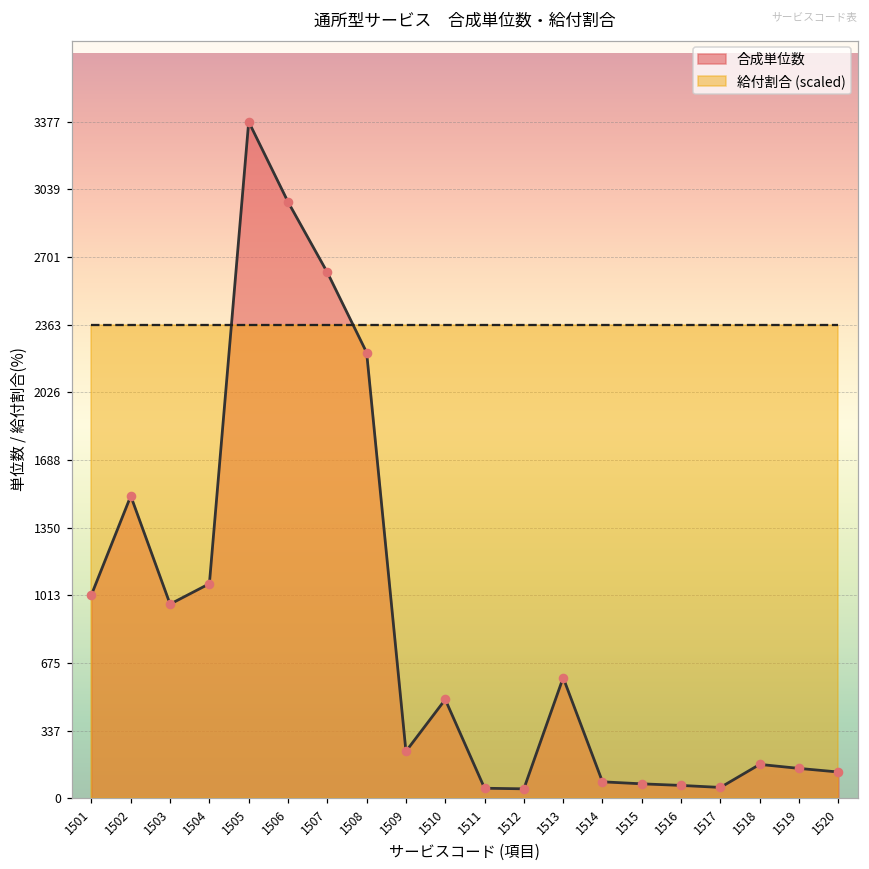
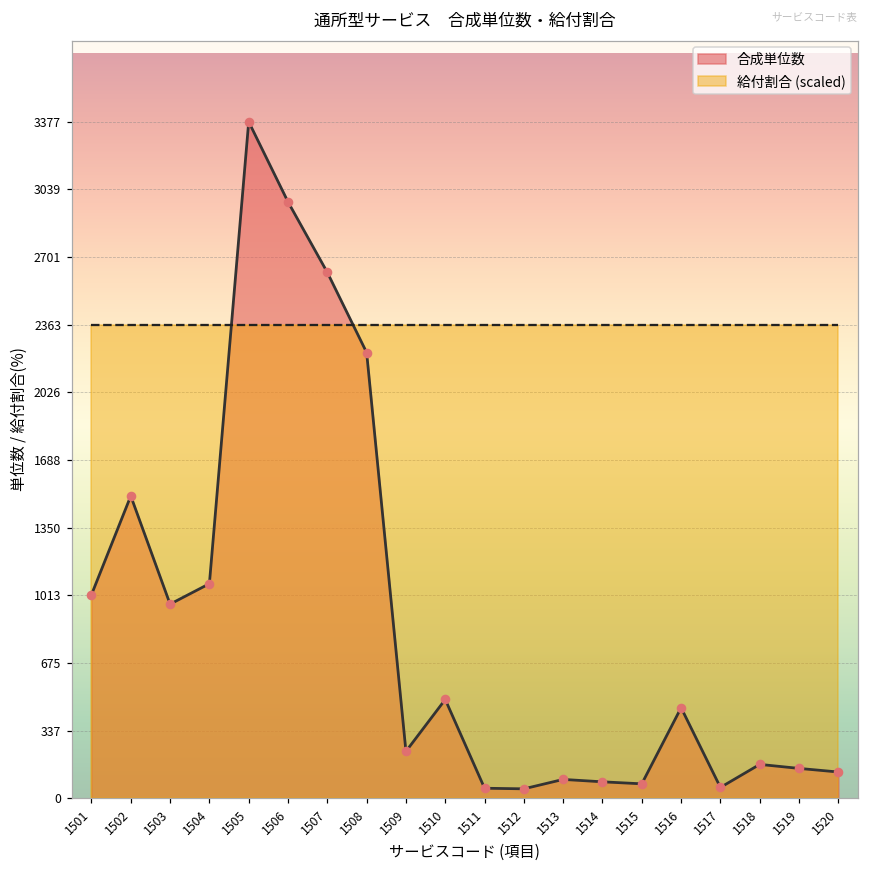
合成単位数, 1513: 600 -> 90
合成単位数, 1516: 60 -> 450
